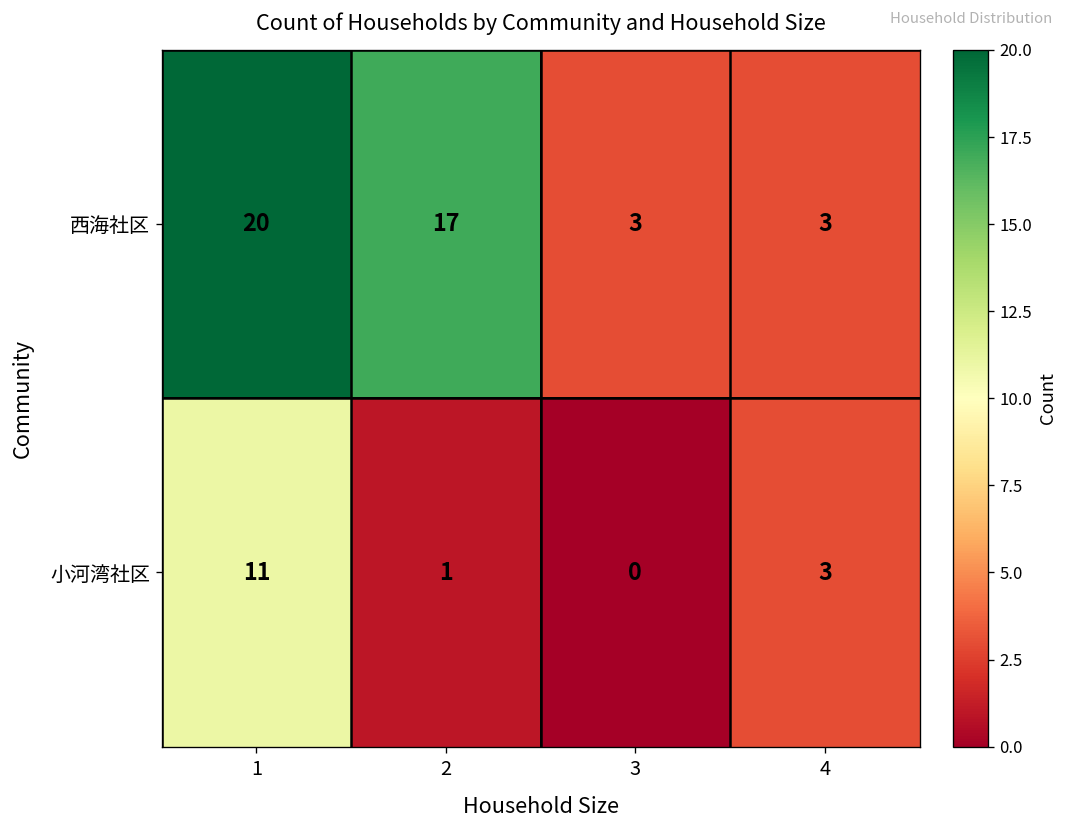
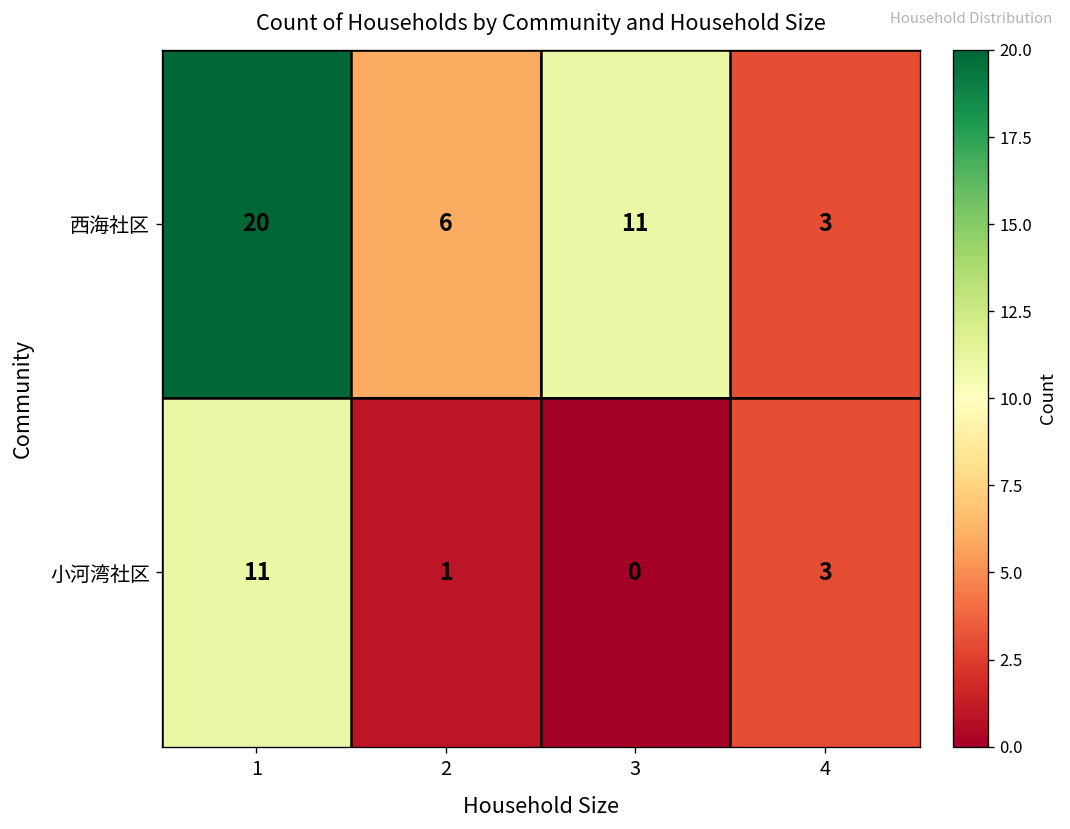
西海社区, 2: 17 -> 6
西海社区, 3: 3 -> 11
